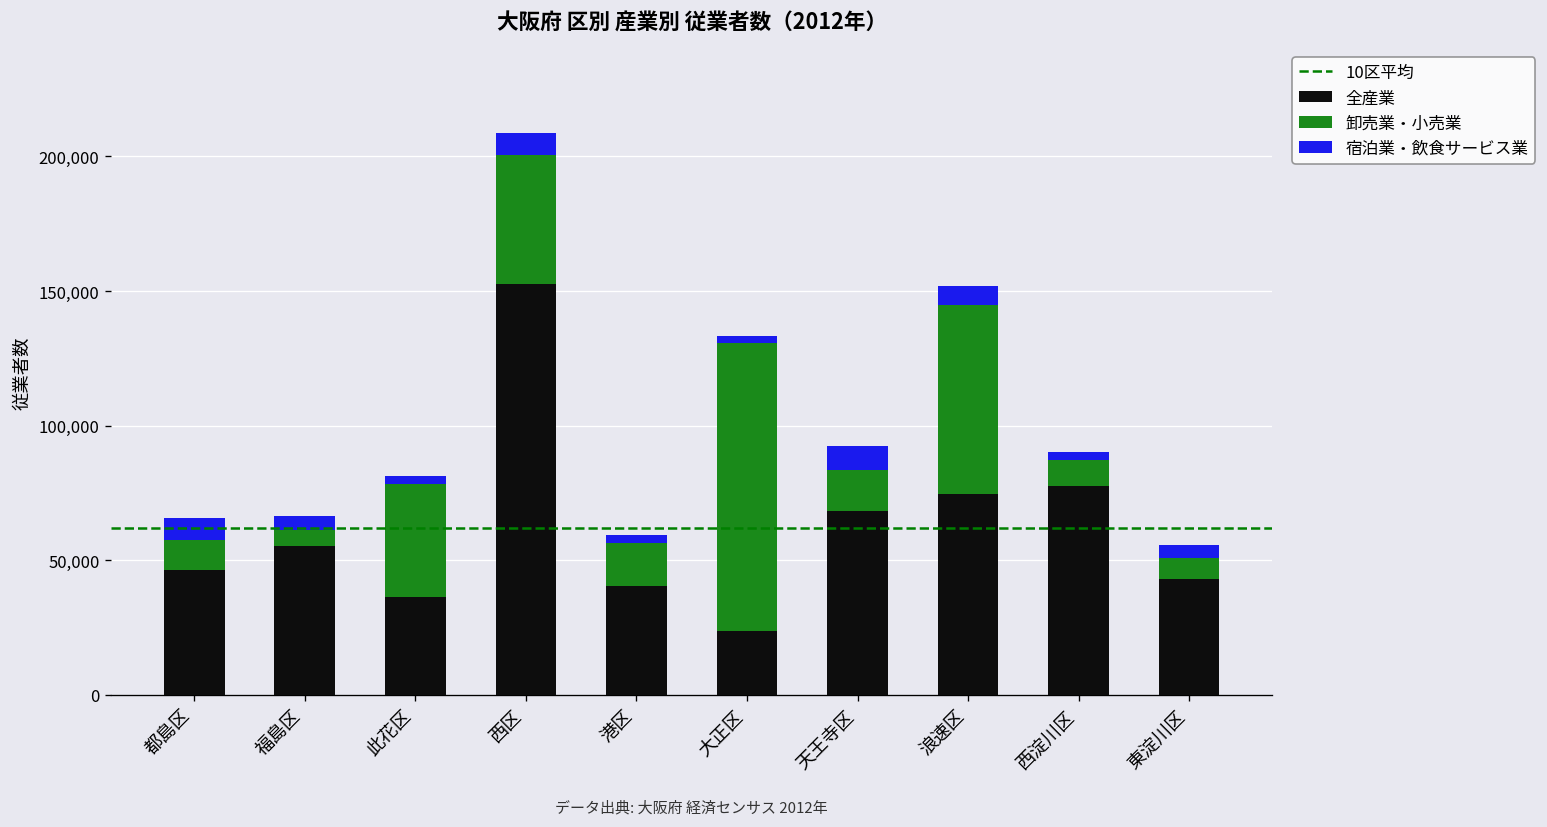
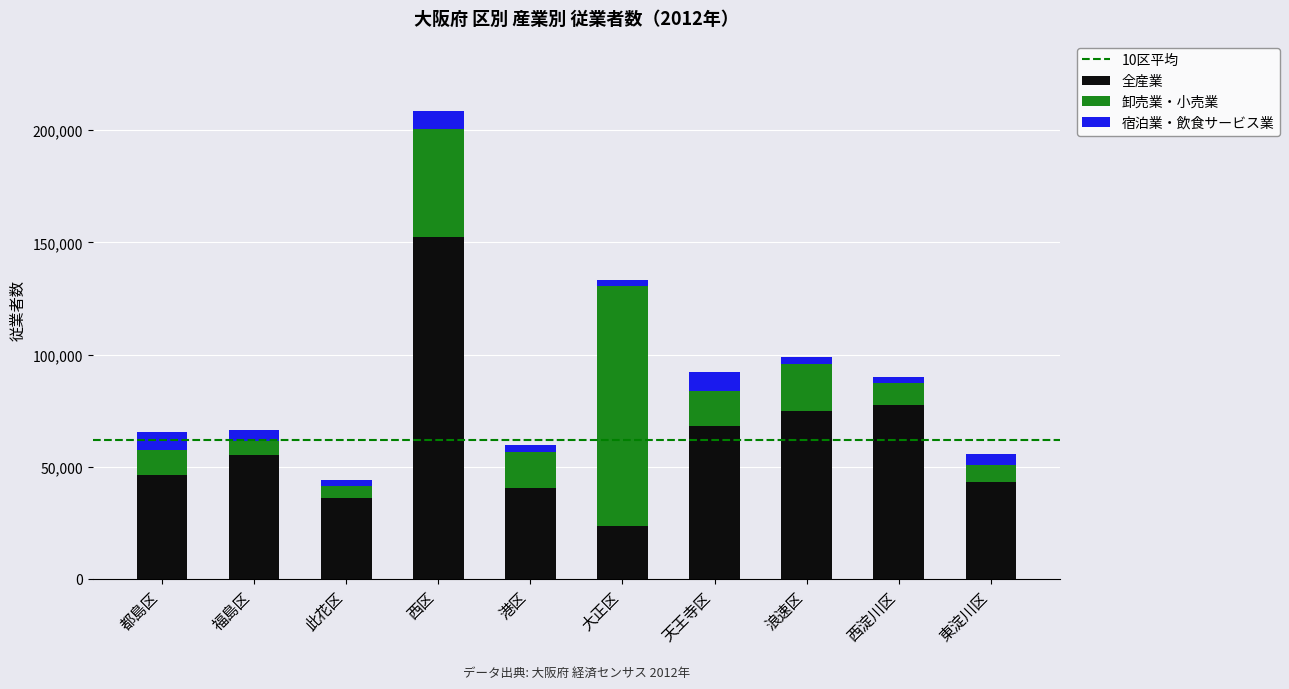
卸売業・小売業, 此花区: 42,000 -> 5,000
卸売業・小売業, 浪速区: 70,000 -> 21,000
宿泊業・飲食サービス業, 浪速区: 7,000 -> 3,000
